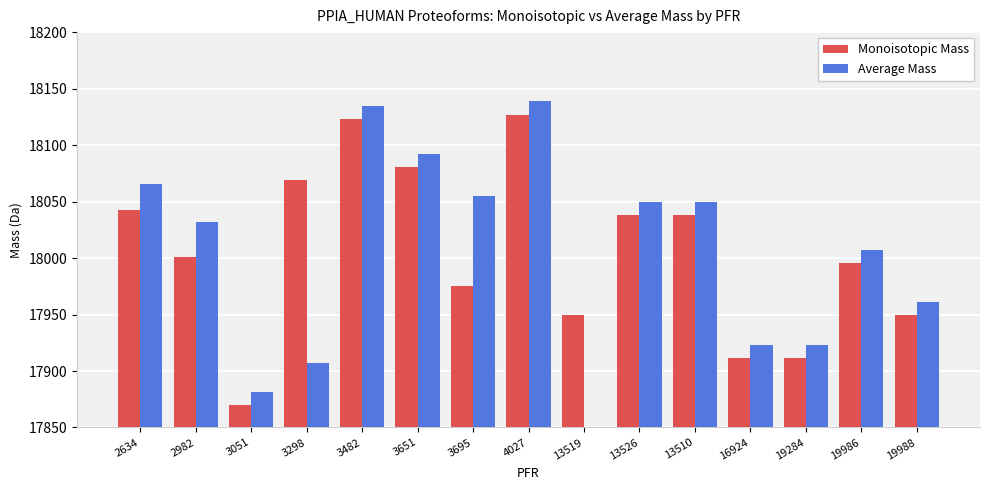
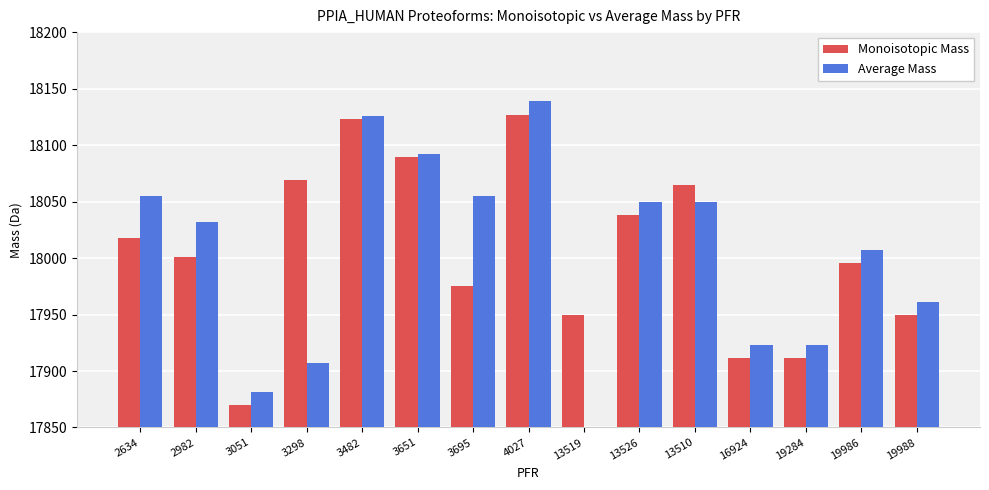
Monoisotopic Mass, 2634: 18043 -> 18018
Average Mass, 2634: 18065 -> 18055
Average Mass, 3482: 18135 -> 18126
Monoisotopic Mass, 3651: 18081 -> 18090
Monoisotopic Mass, 13510: 18038 -> 18065
